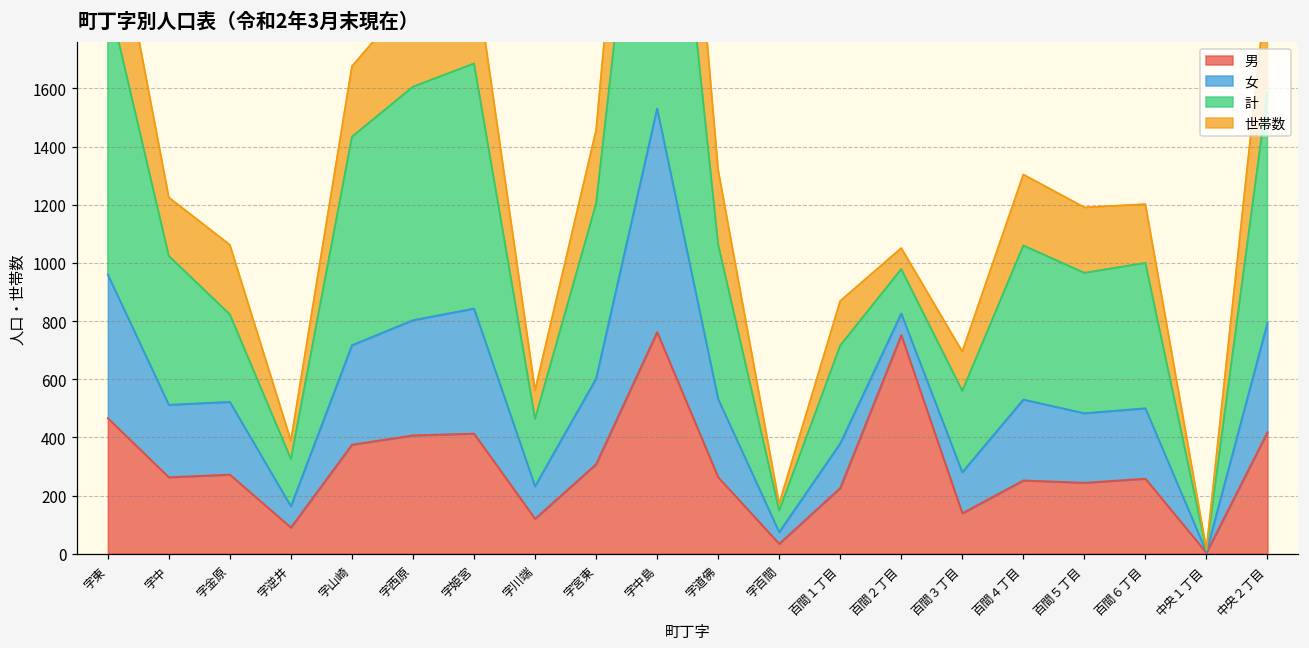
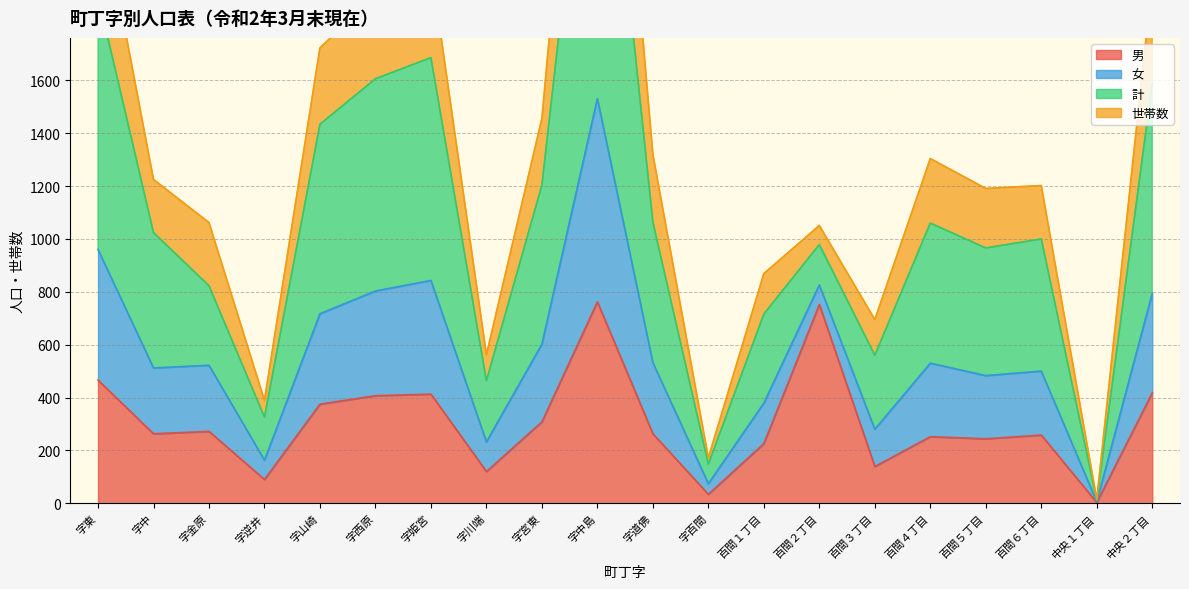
世帯数, 字山崎: 240 -> 290
